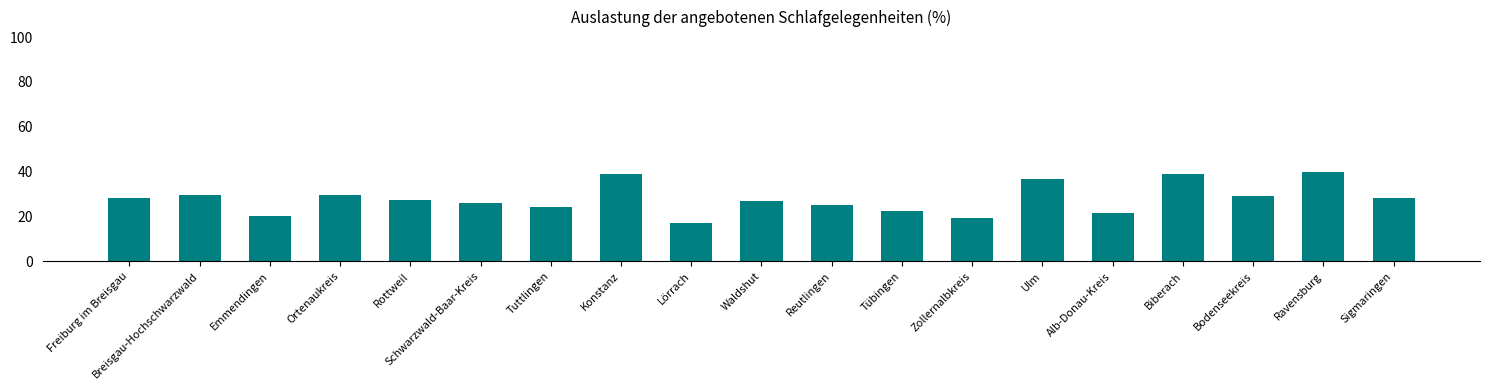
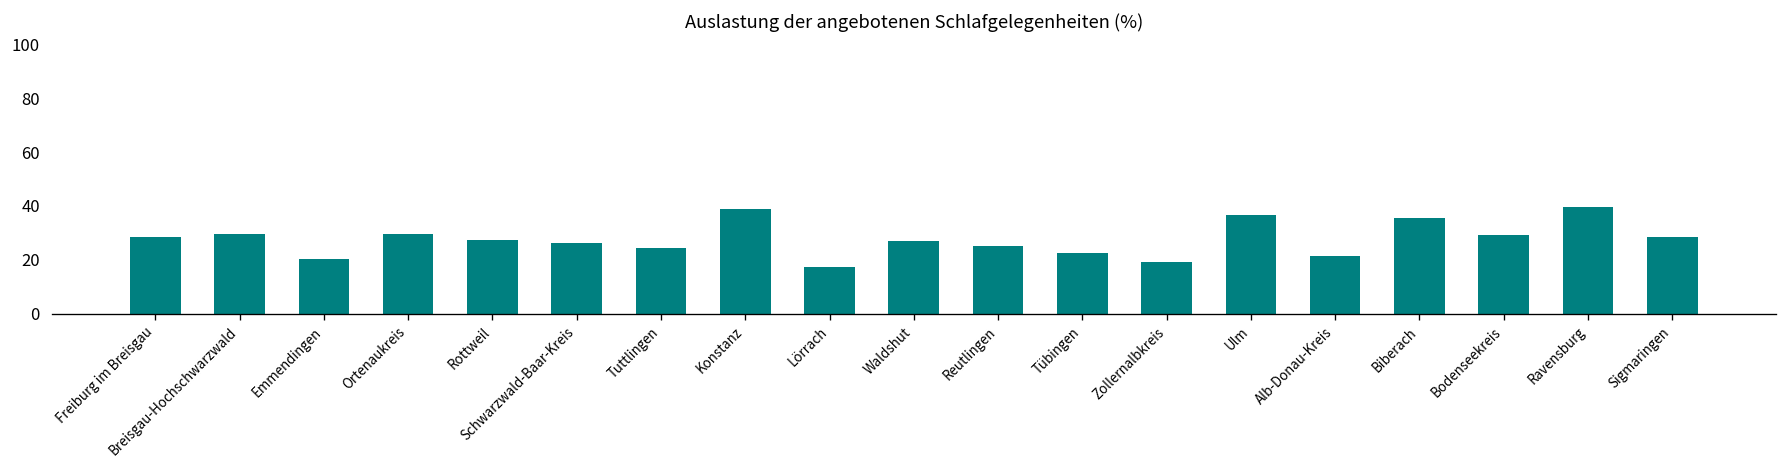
Biberach: 39 -> 35
